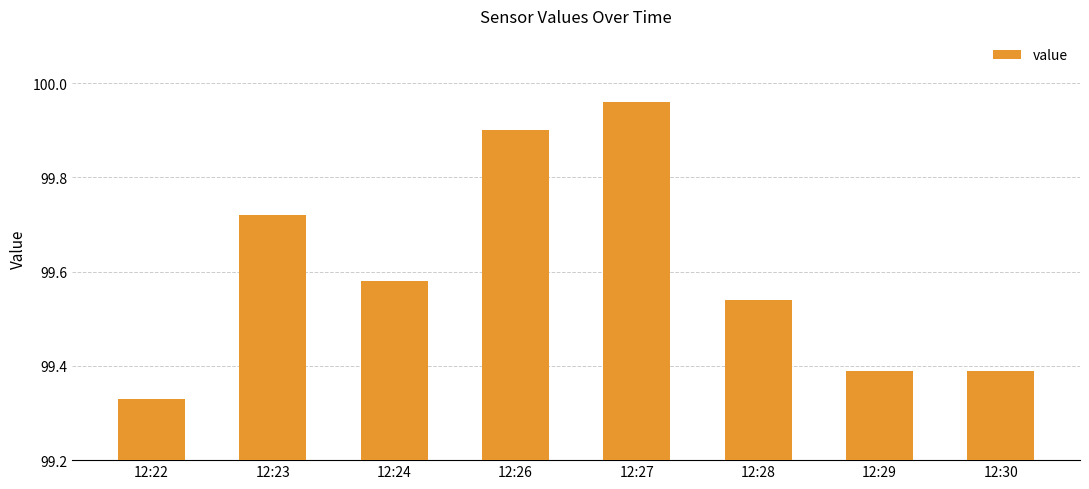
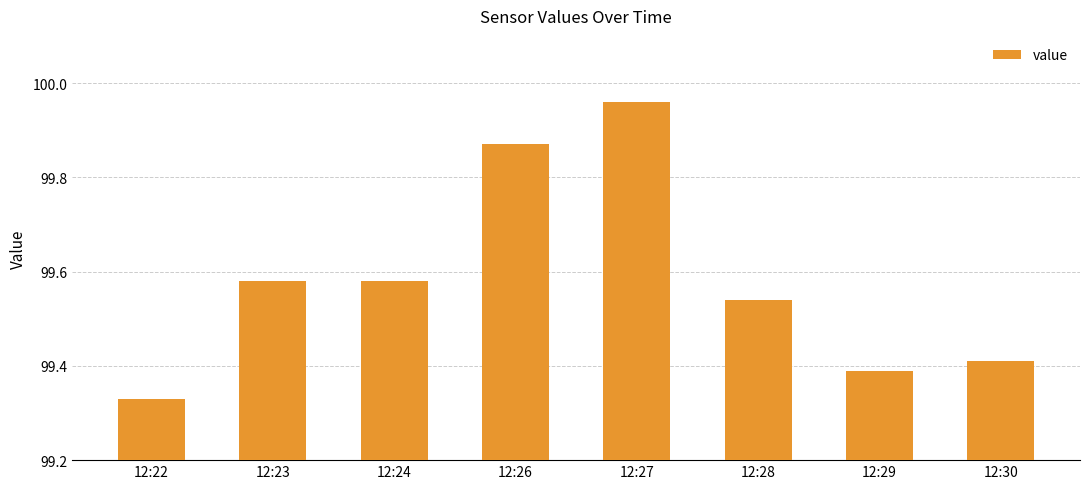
12:23: 99.72 -> 99.58
12:26: 99.90 -> 99.87
12:30: 99.39 -> 99.41
